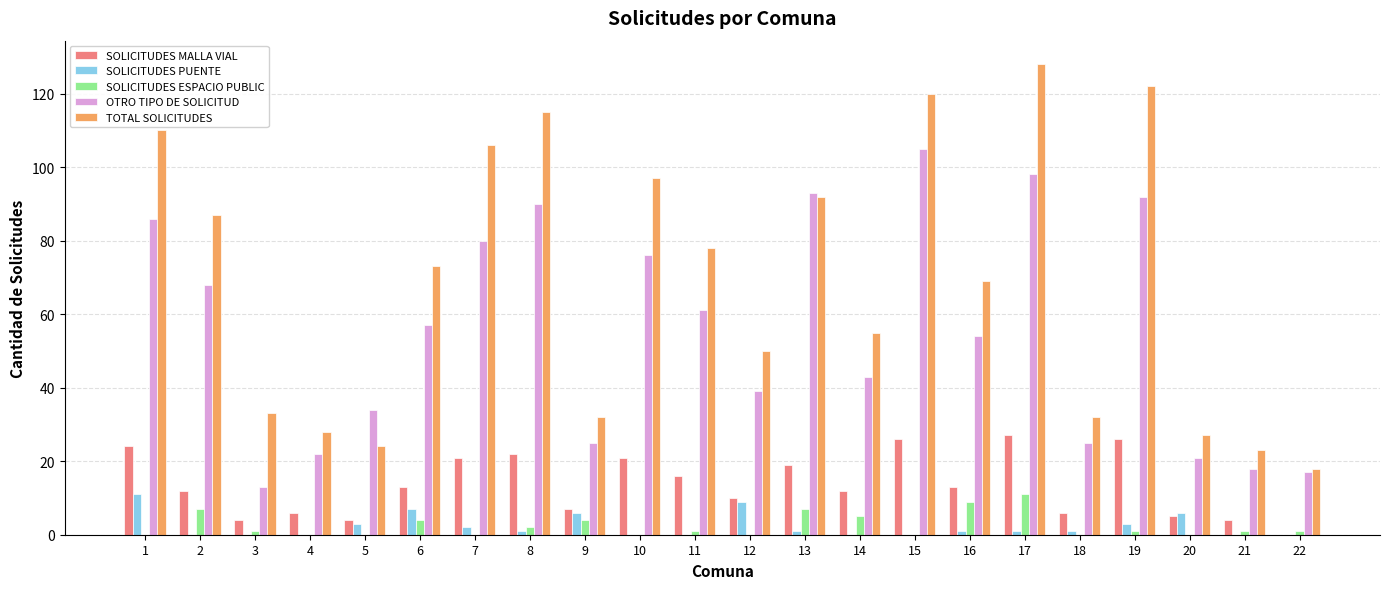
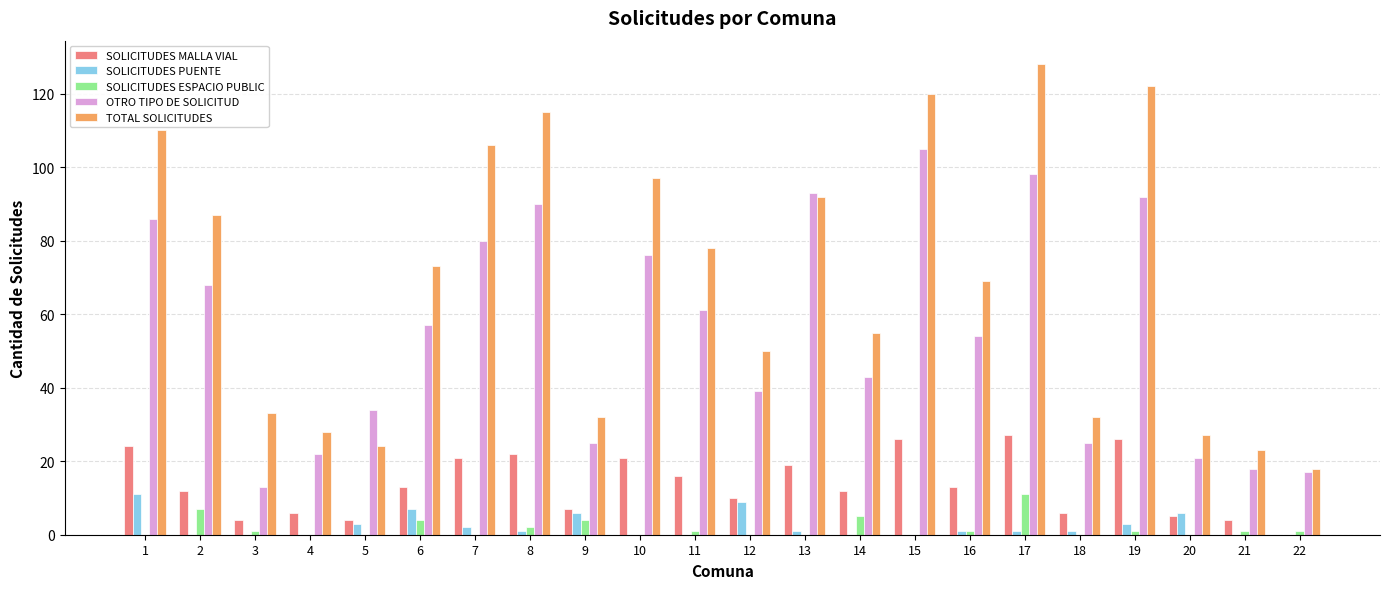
SOLICITUDES ESPACIO PUBLIC, 13: 7 -> 0
SOLICITUDES ESPACIO PUBLIC, 16: 9 -> 1
